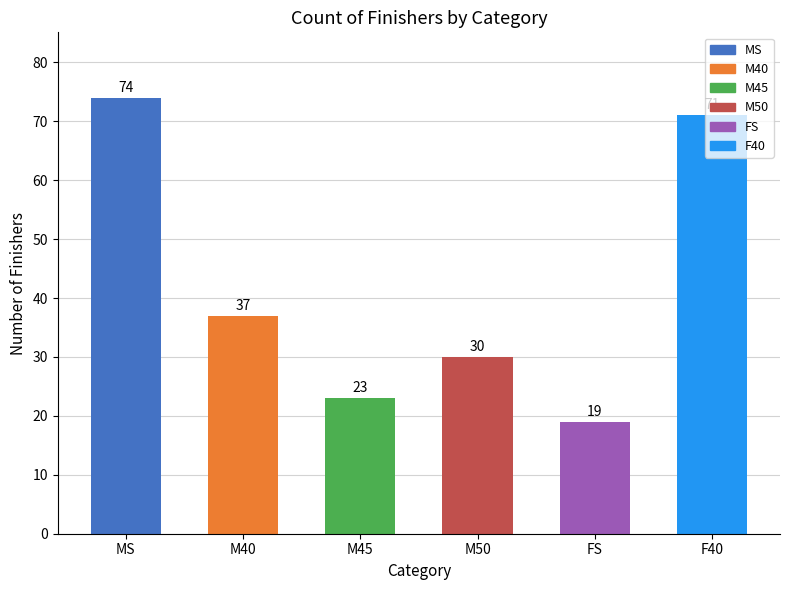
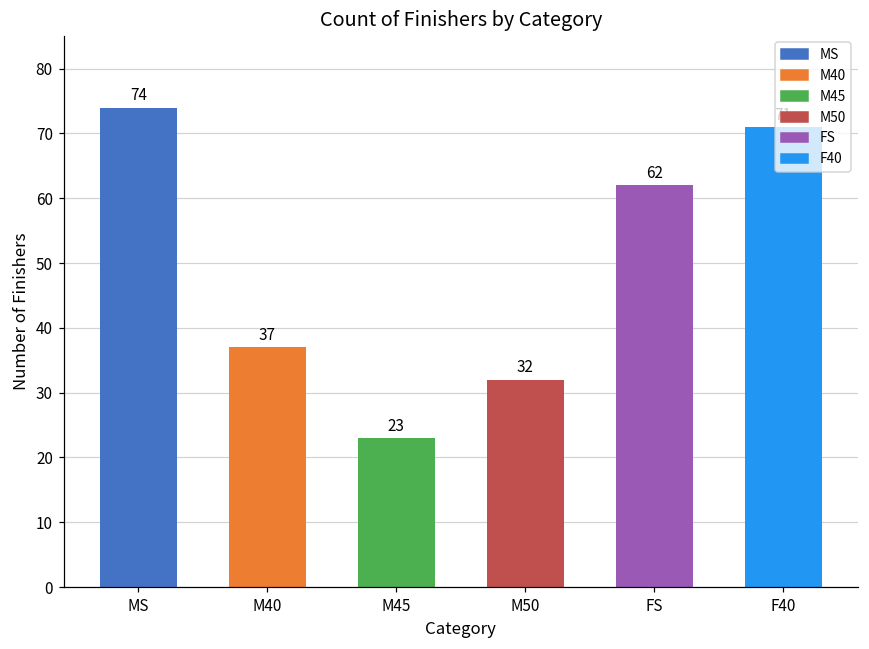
M50: 30 -> 32
FS: 19 -> 62
